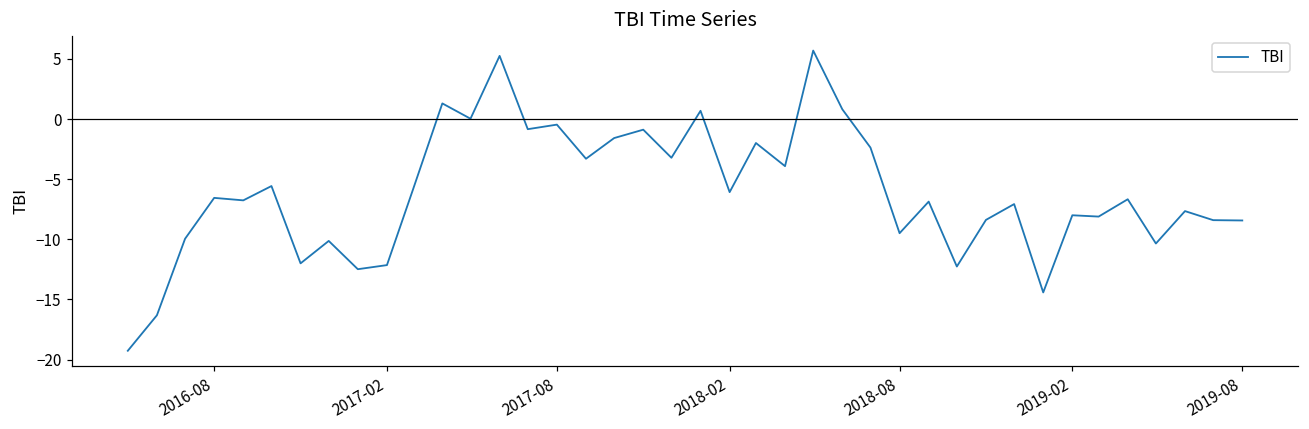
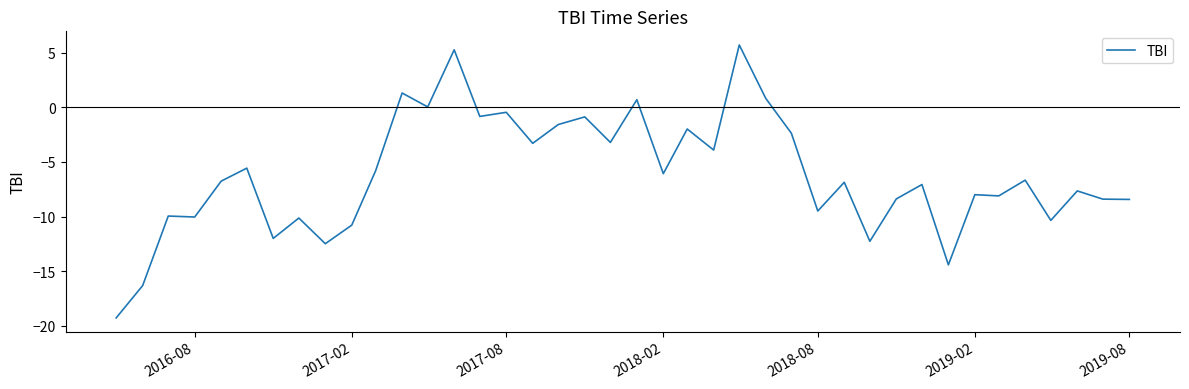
2016-08: -6.6 -> -10.0
2017-02: -12.1 -> -10.8
